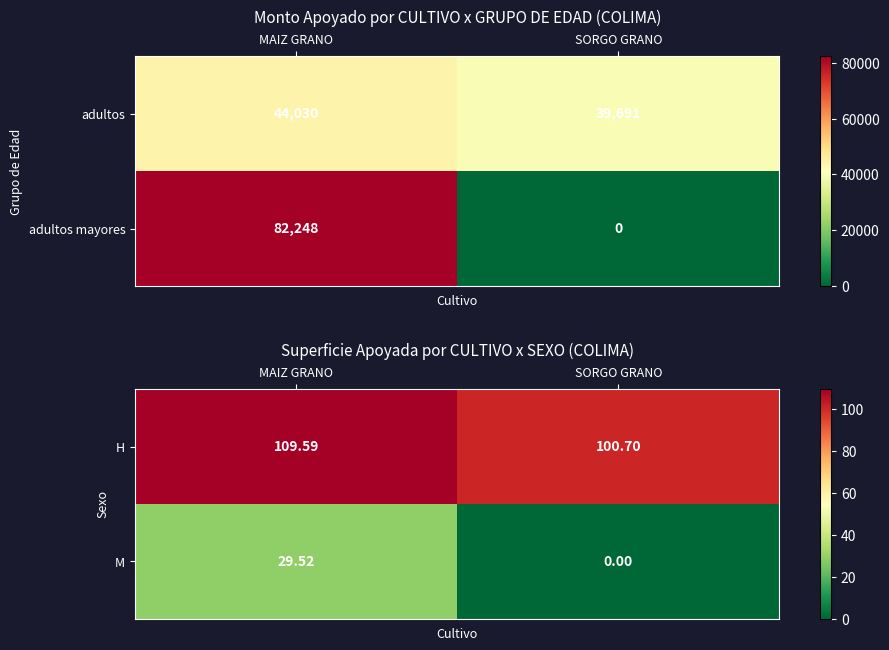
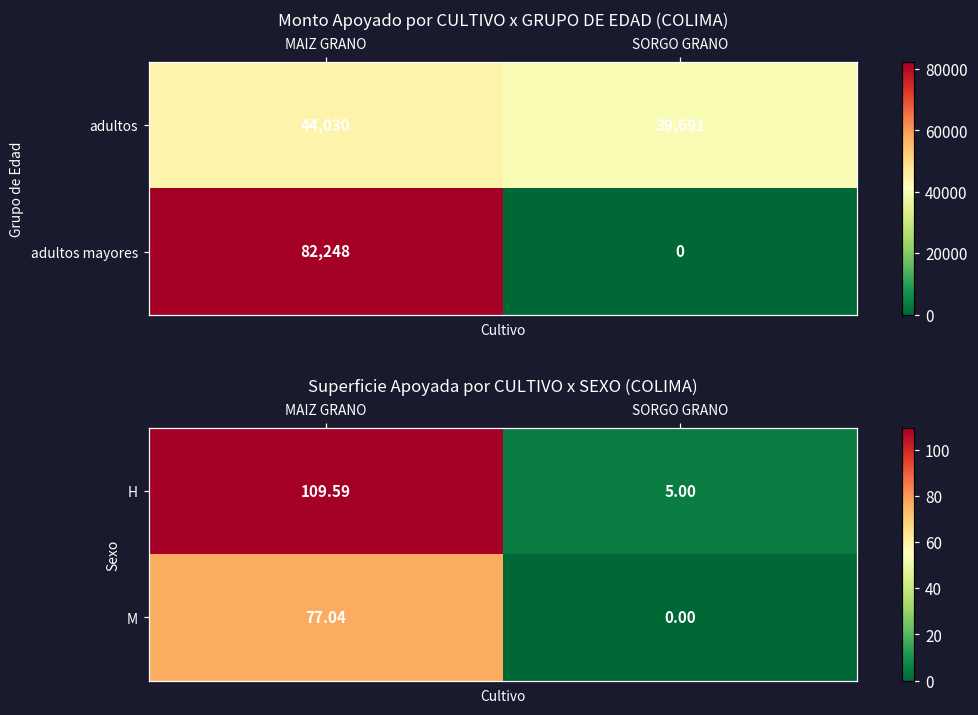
Superficie Apoyada por CULTIVO x SEXO (COLIMA), H, SORGO GRANO: 100.70 -> 5.00
Superficie Apoyada por CULTIVO x SEXO (COLIMA), M, MAIZ GRANO: 29.52 -> 77.04
